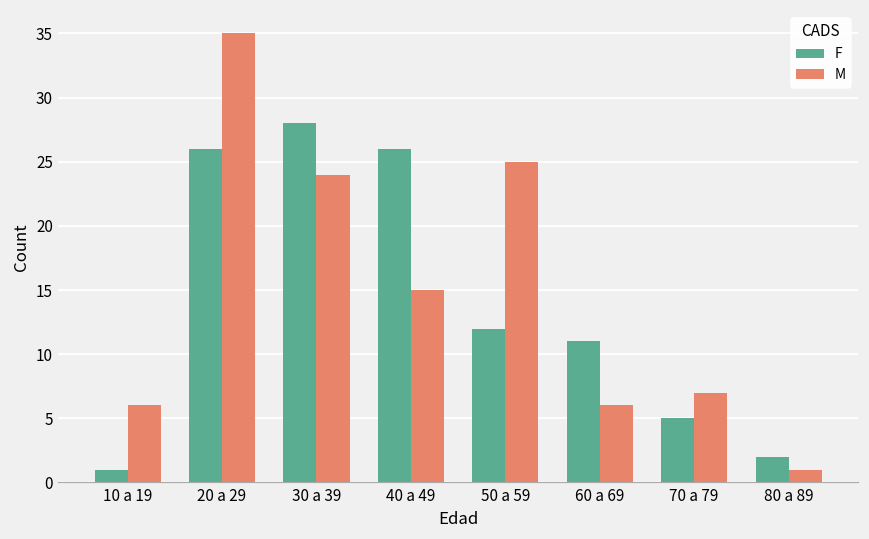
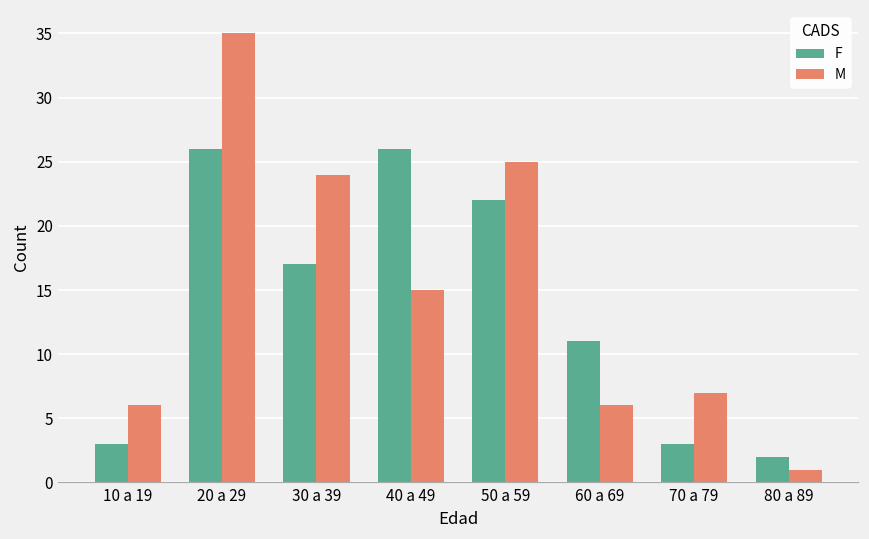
F, 10 a 19: 1 -> 3
F, 30 a 39: 28 -> 17
F, 50 a 59: 12 -> 22
F, 70 a 79: 5 -> 3
